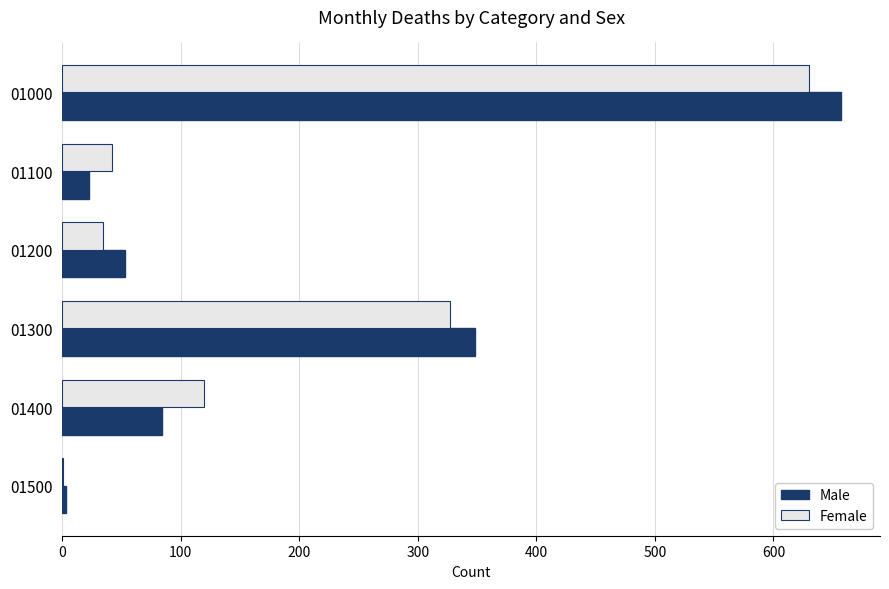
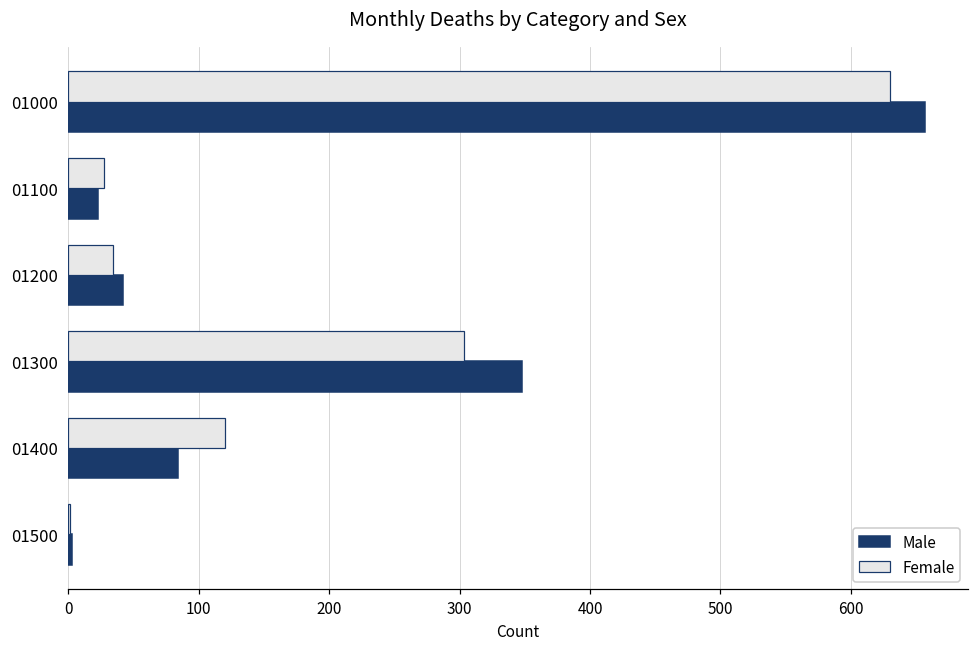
Female, 01100: 42 -> 27
Male, 01200: 53 -> 42
Female, 01300: 327 -> 303
